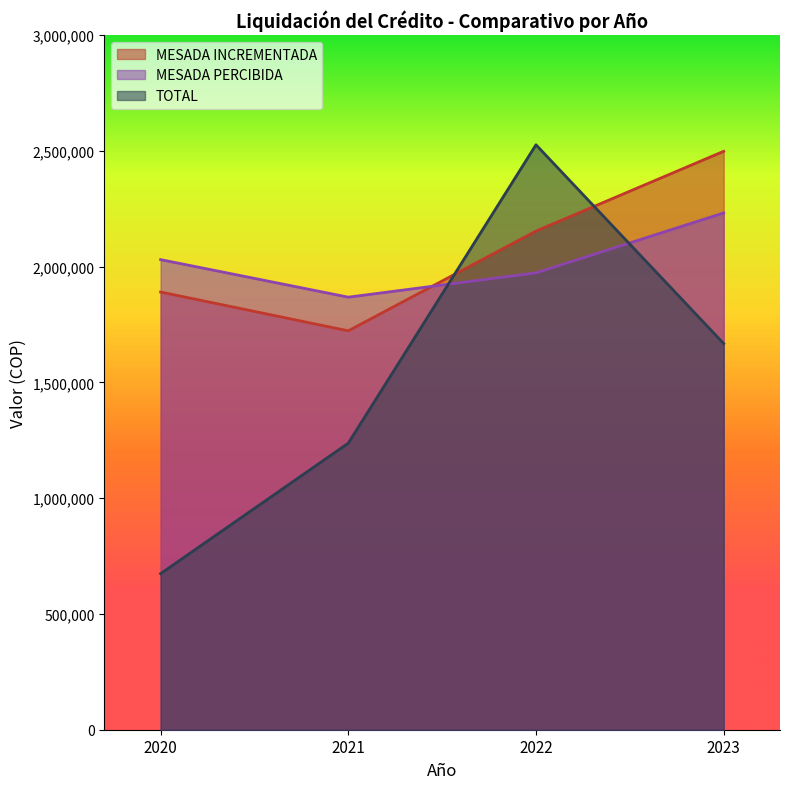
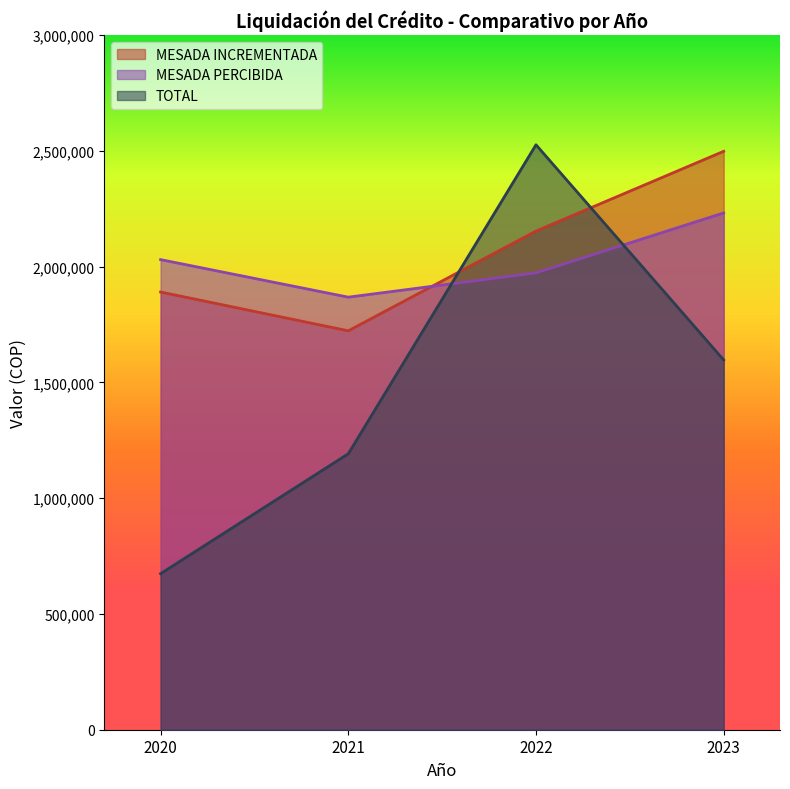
TOTAL, 2021: 1,240,000 -> 1,190,000
TOTAL, 2023: 1,670,000 -> 1,600,000
